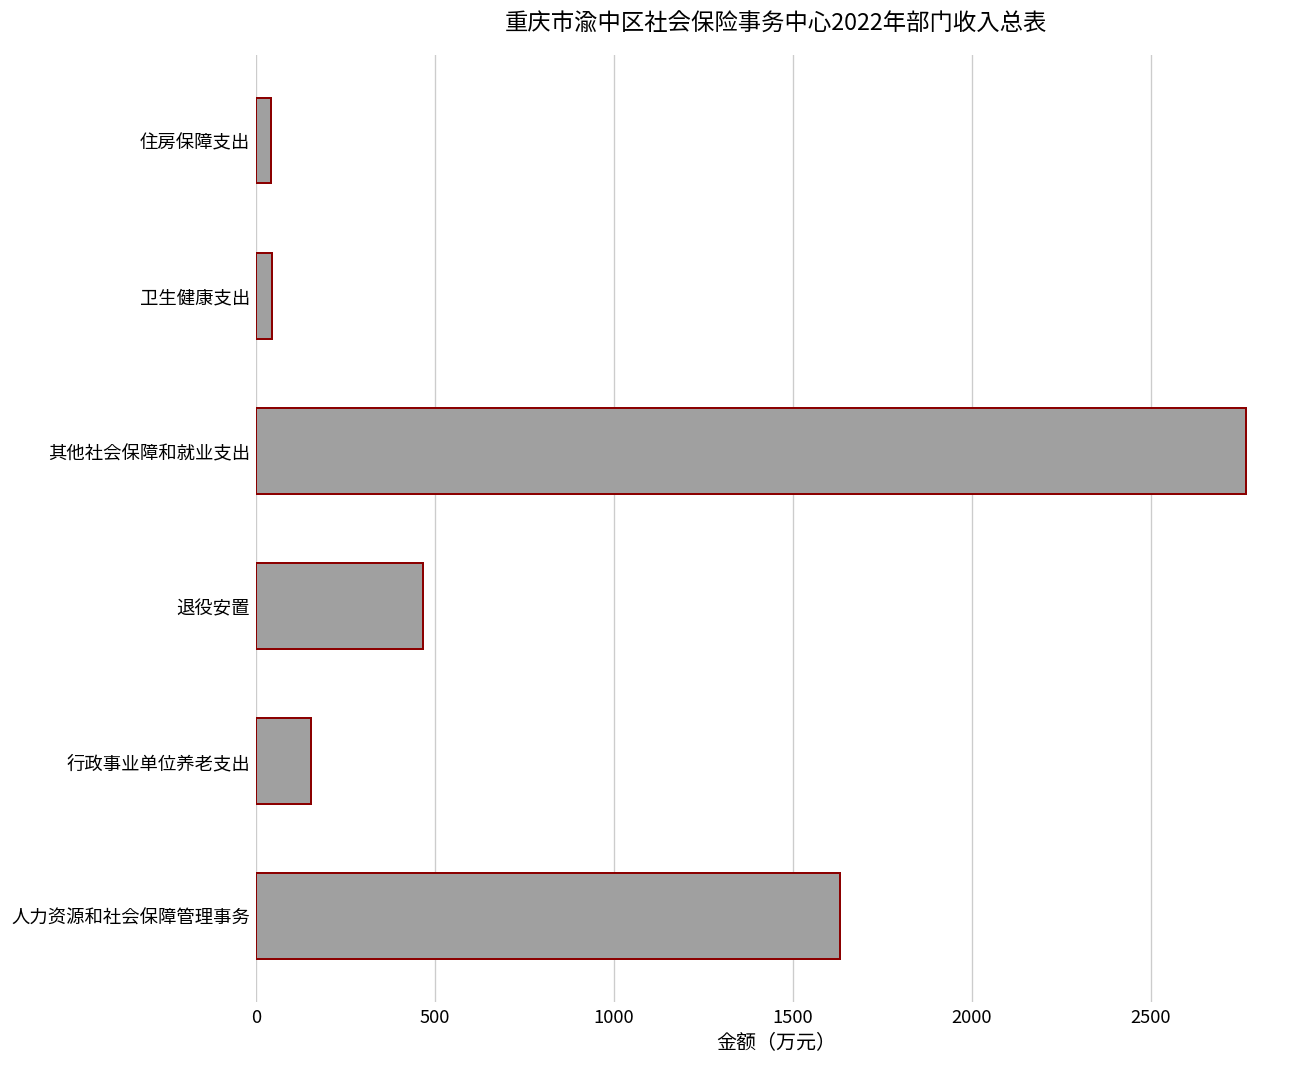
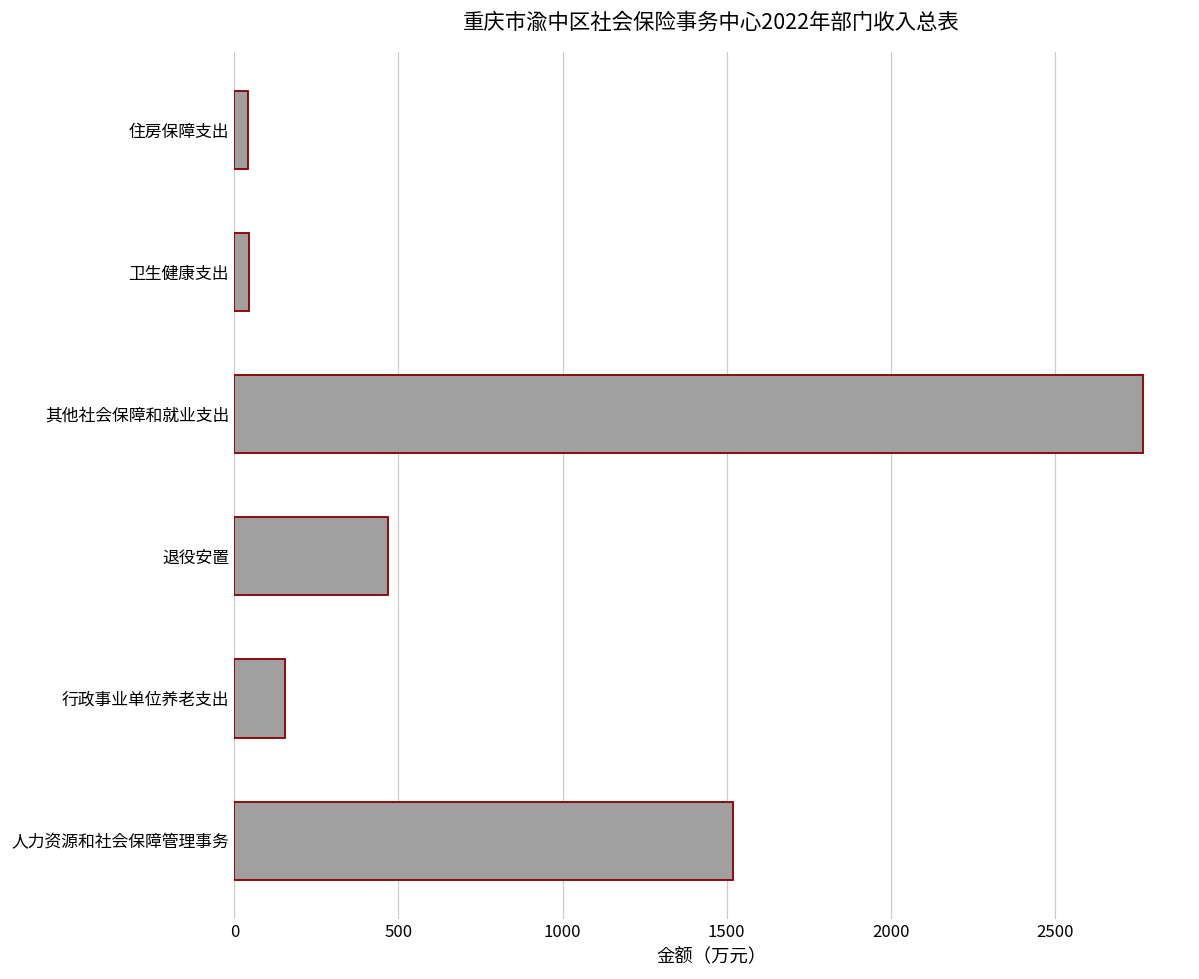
人力资源和社会保障管理事务: 1630 -> 1520
